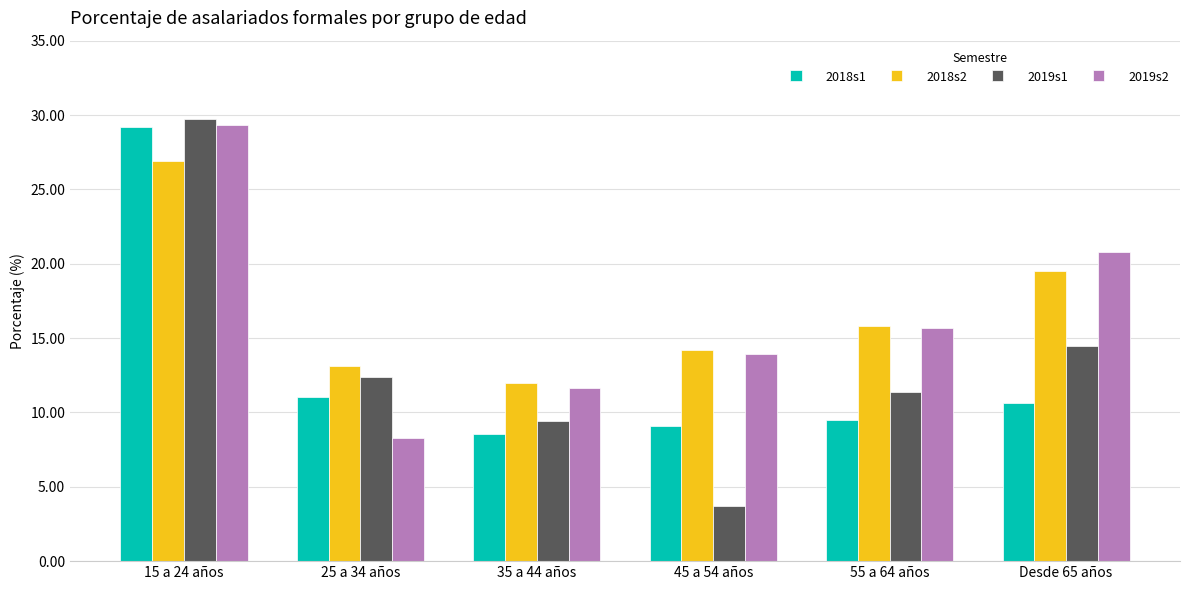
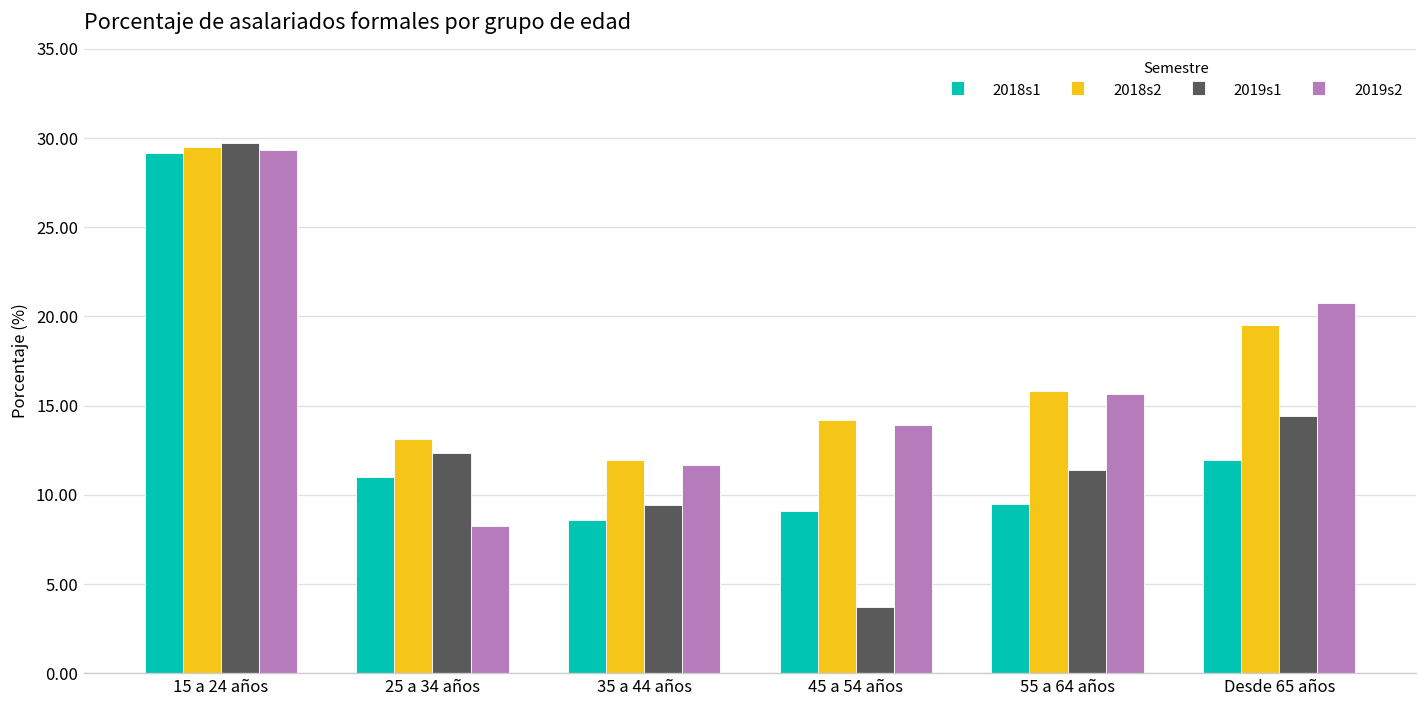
2018s2, 15 a 24 años: 26.9 -> 29.5
2018s1, Desde 65 años: 10.6 -> 12.0
